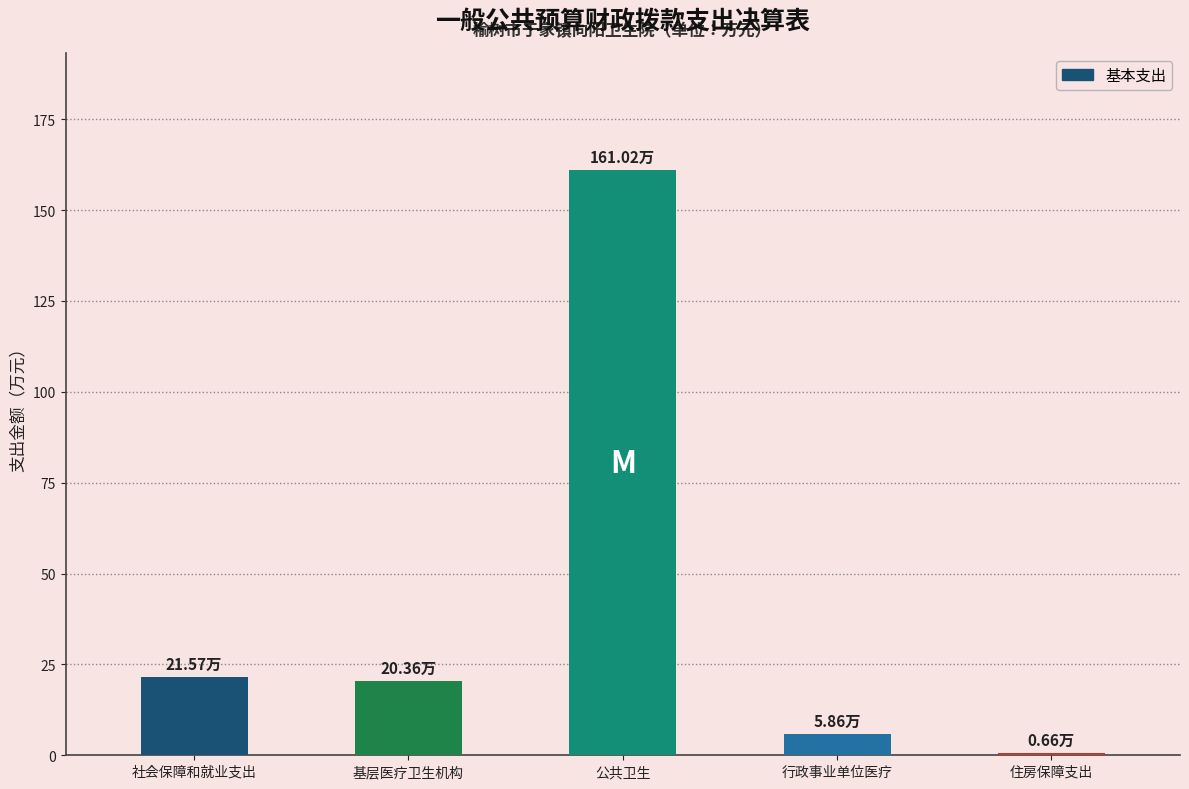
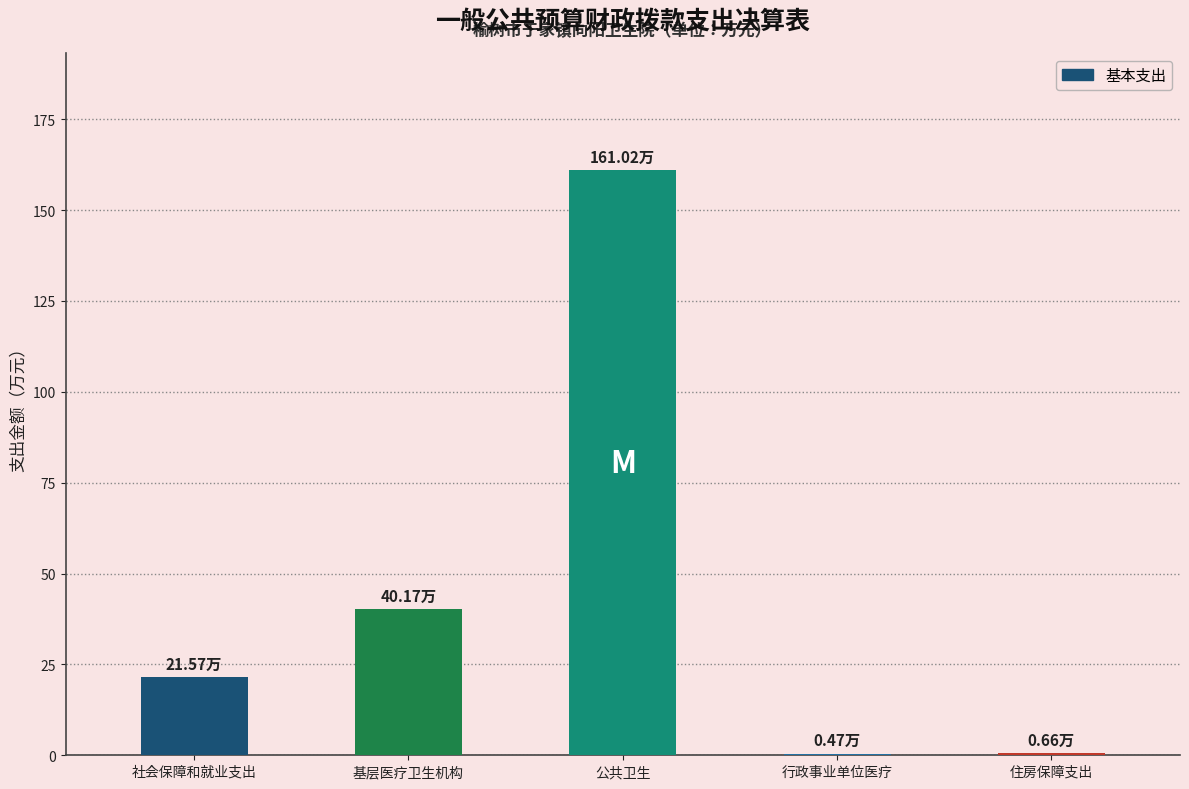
基层医疗卫生机构: 20.36万 -> 40.17万
行政事业单位医疗: 5.86万 -> 0.47万
